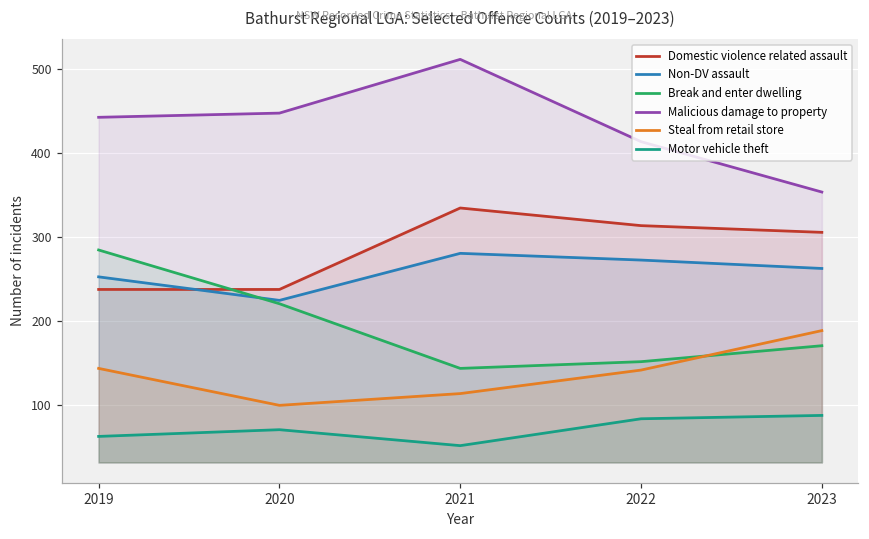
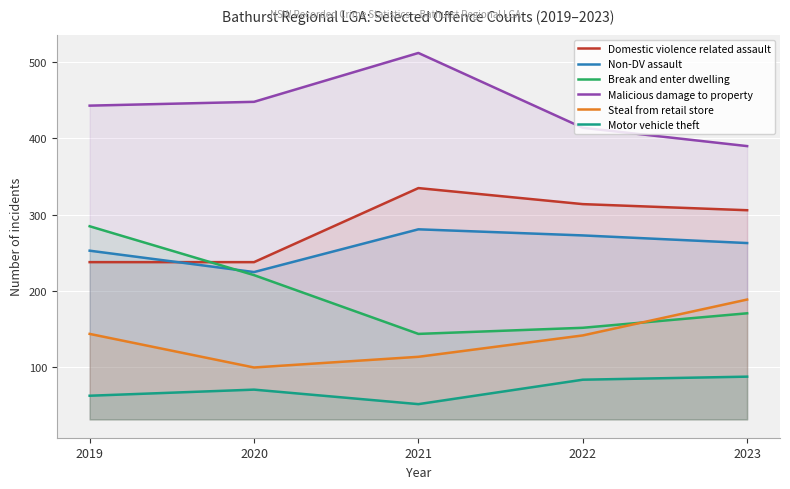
Malicious damage to property, 2023: 350 -> 390
